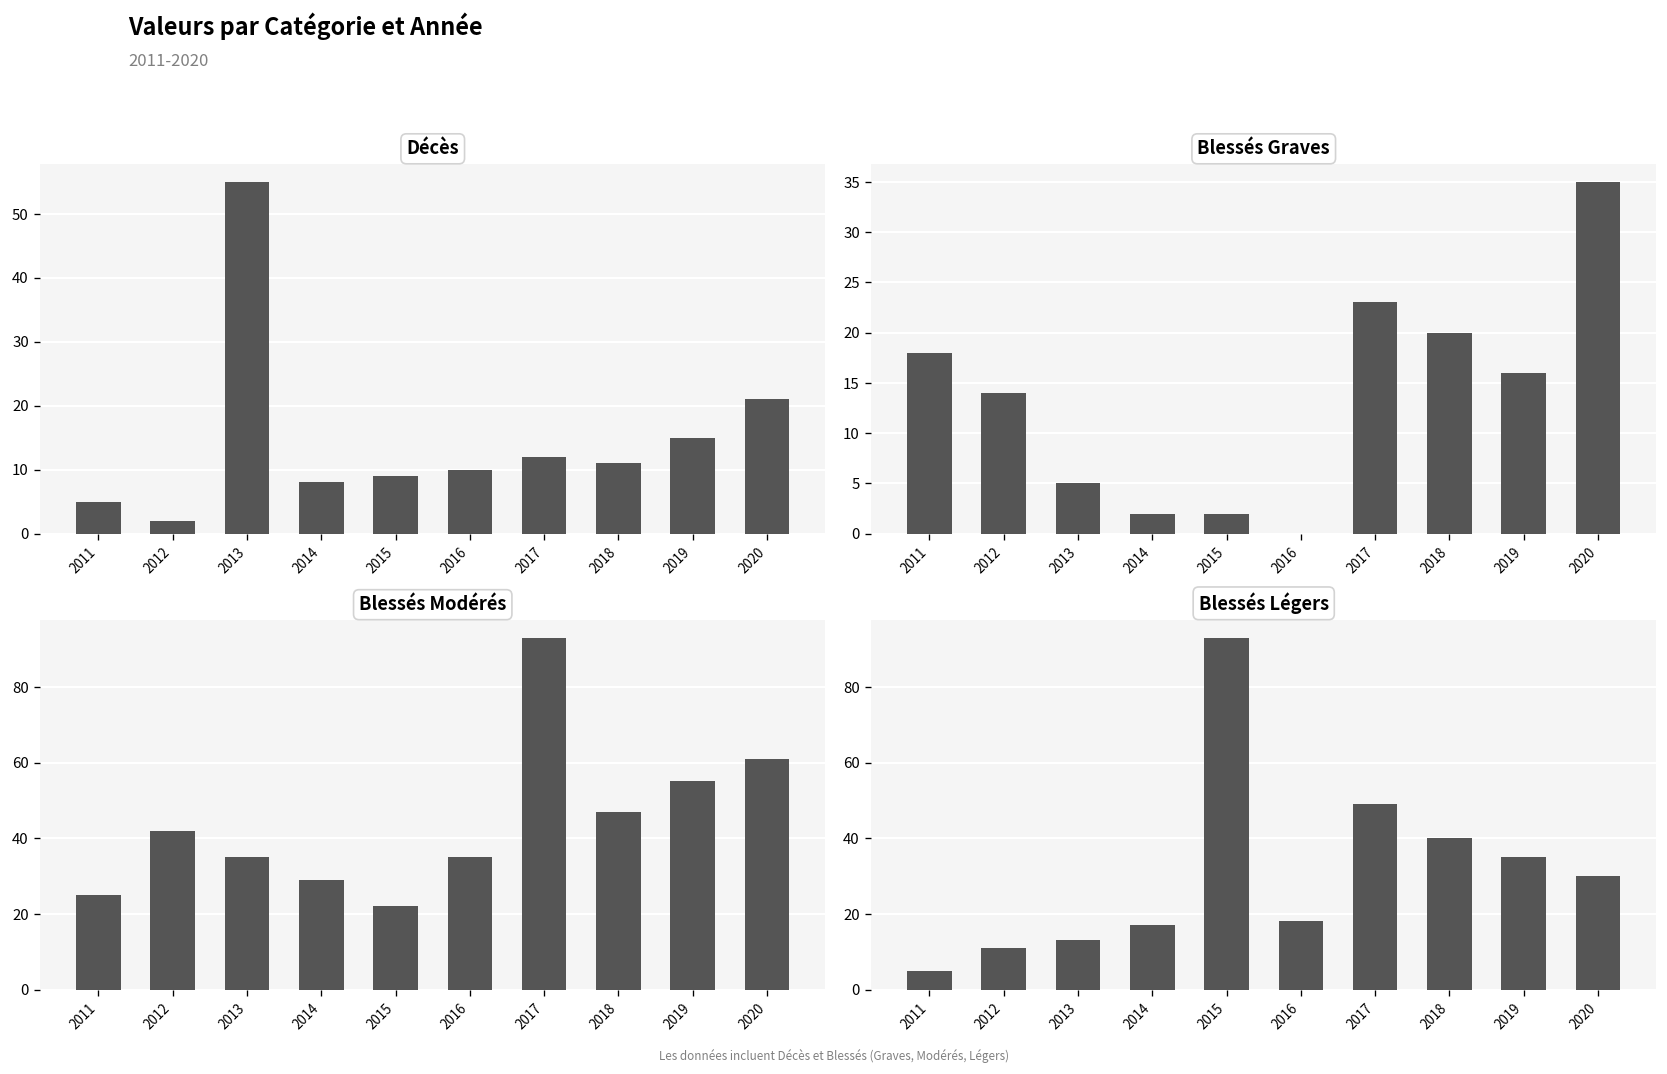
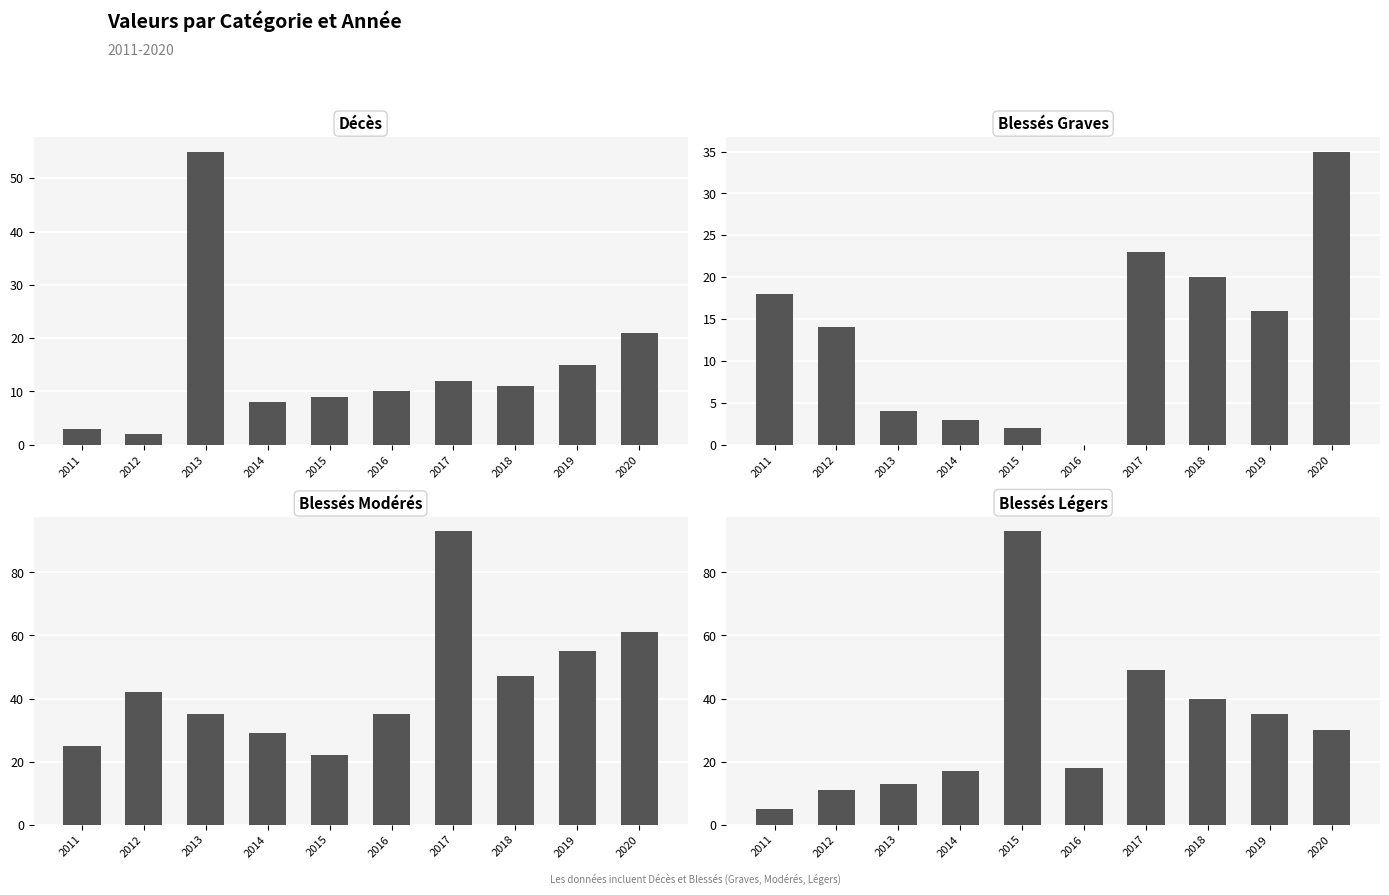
Décès, 2011: 5 -> 3
Blessés Graves, 2013: 5 -> 4
Blessés Graves, 2014: 2 -> 3
